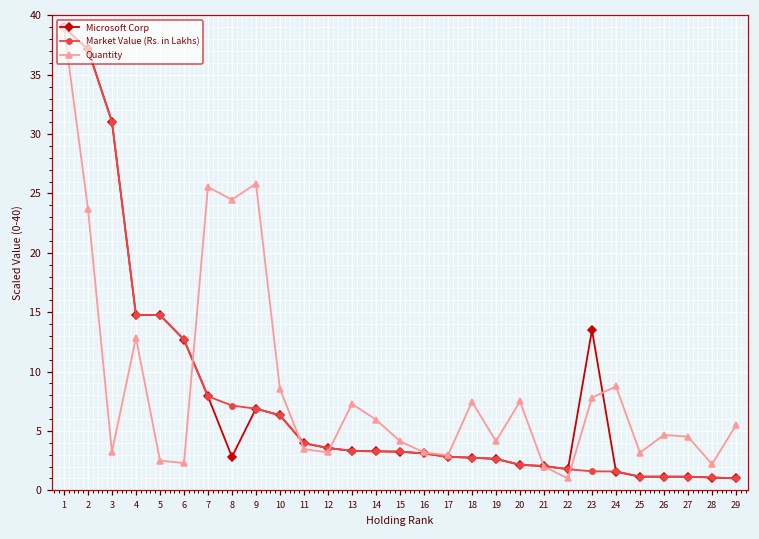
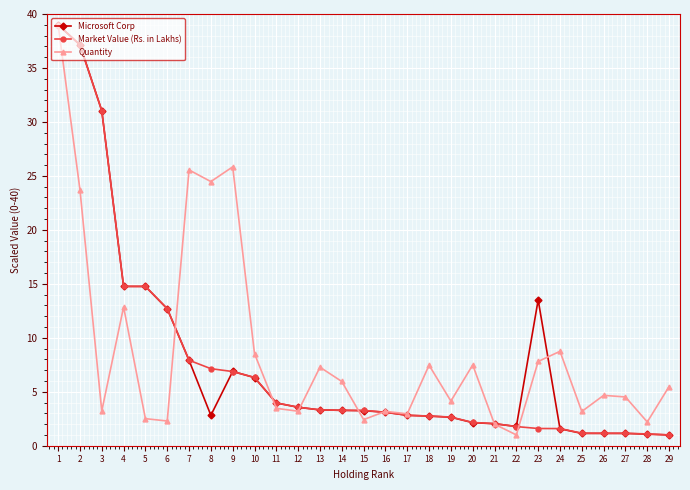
Quantity, 15: 4.1 -> 2.4
